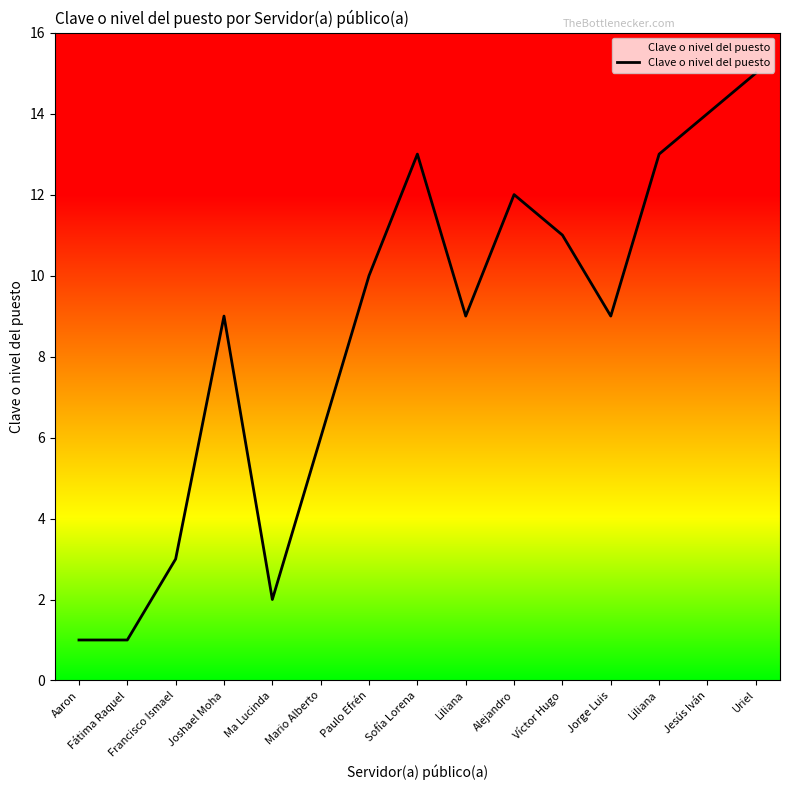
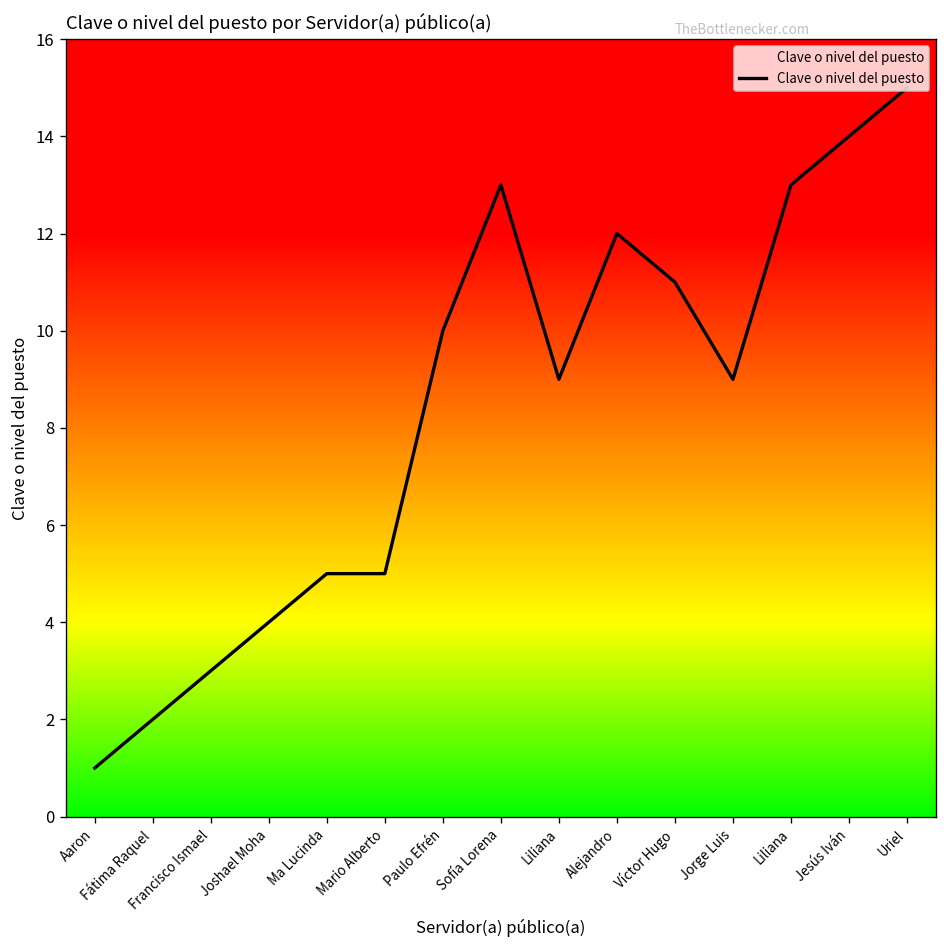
Fátima Raquel: 1 -> 2
Joshael Moha: 9 -> 4
Ma Lucinda: 2 -> 5
Mario Alberto: 6 -> 5
